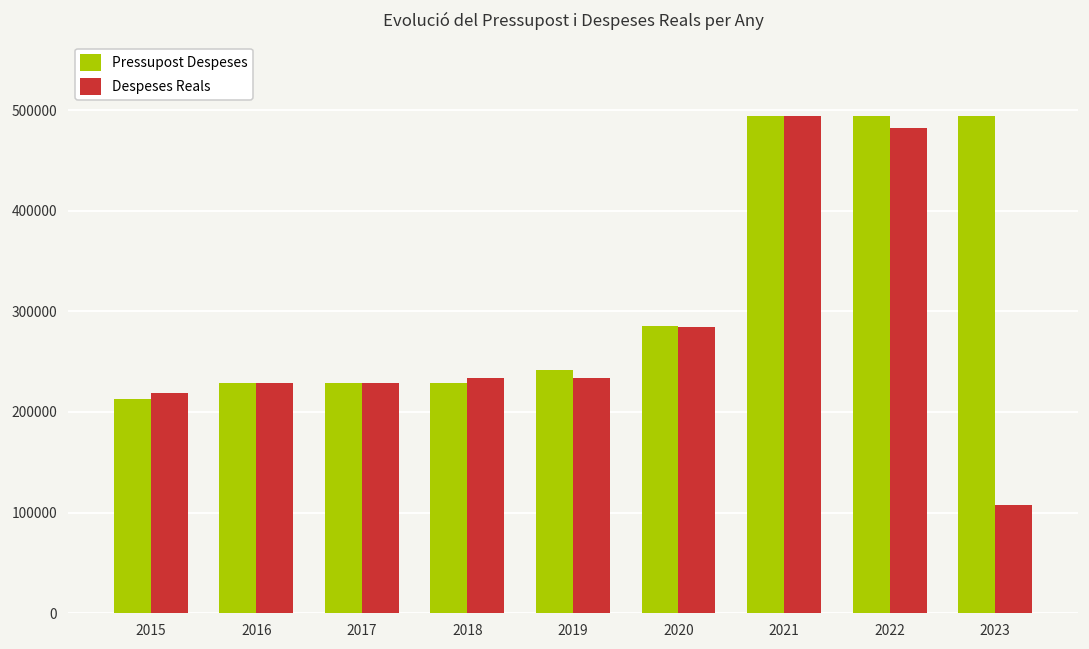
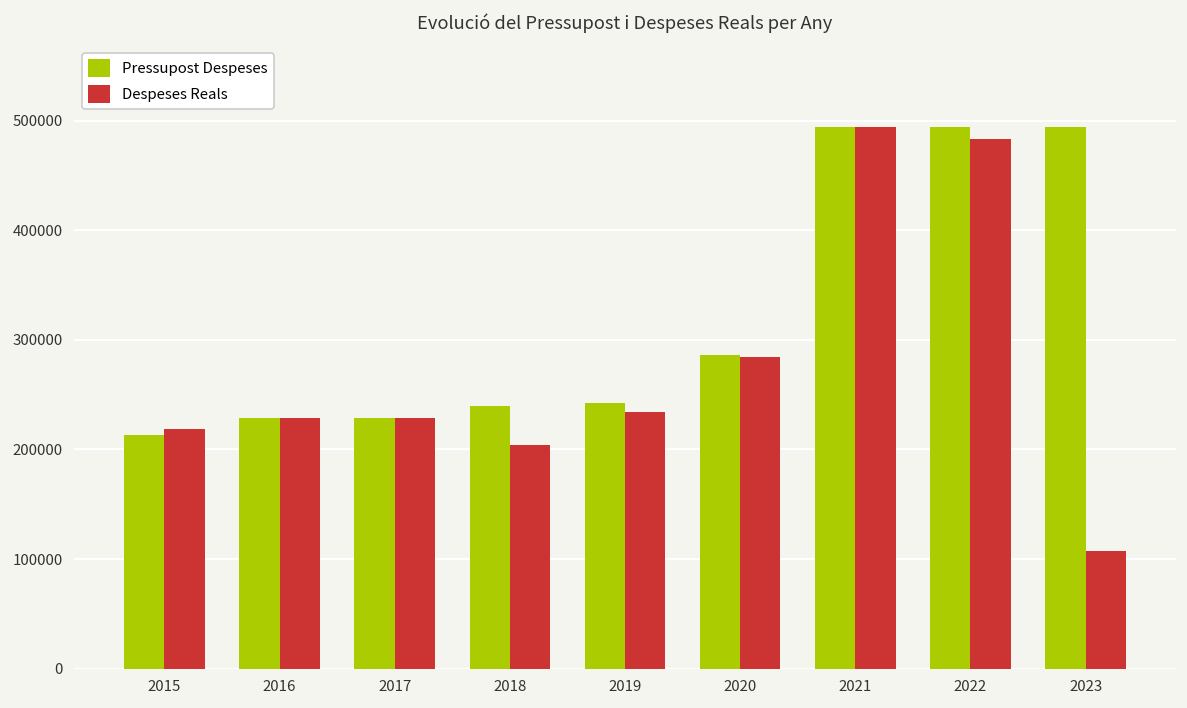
Pressupost Despeses, 2018: 230000 -> 240000
Despeses Reals, 2018: 230000 -> 200000
